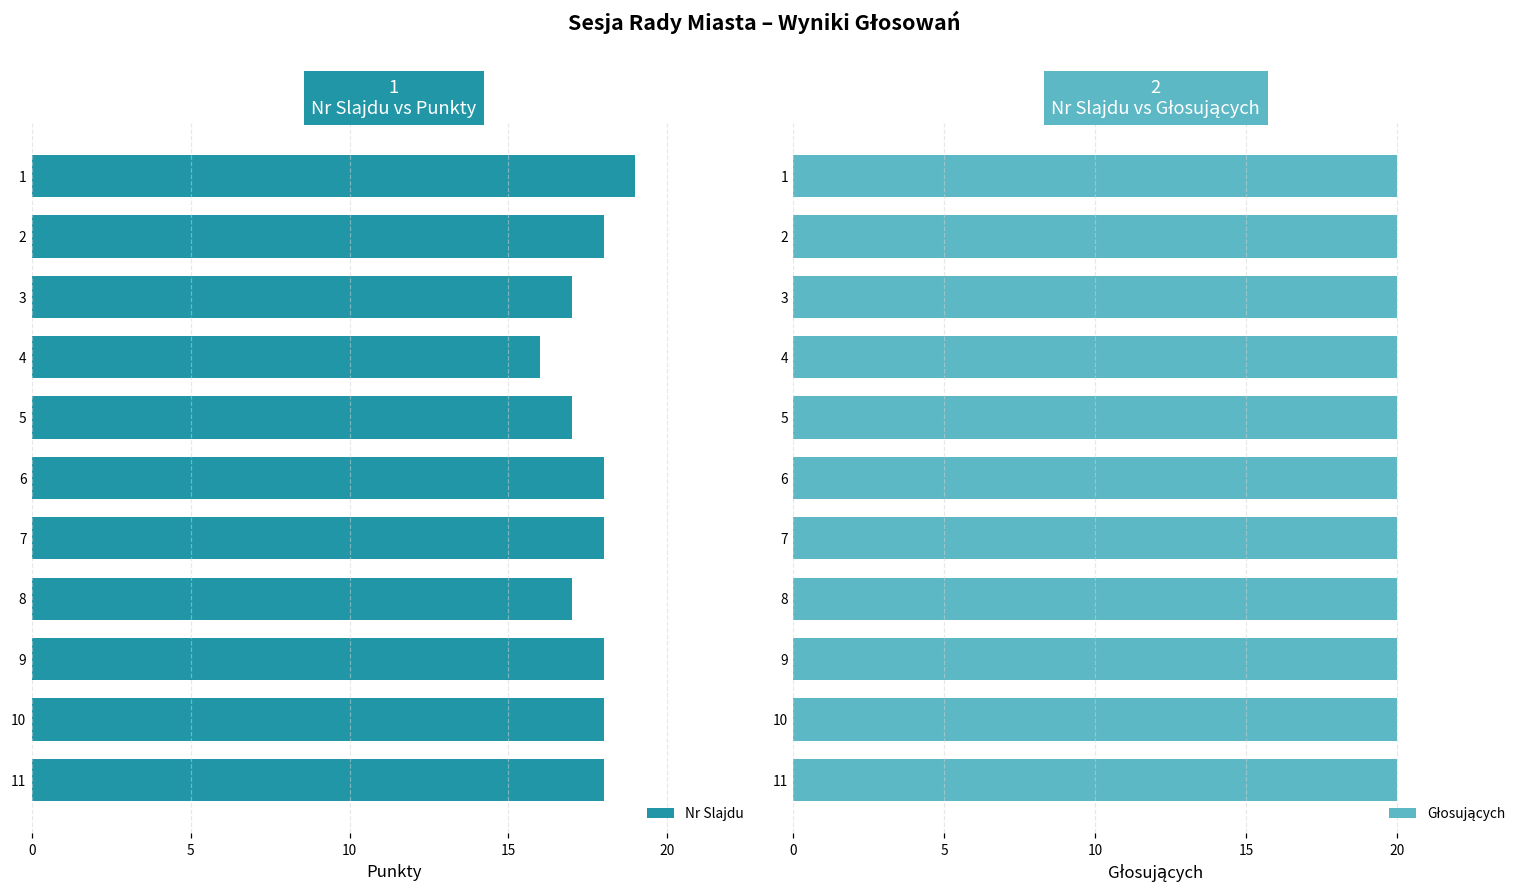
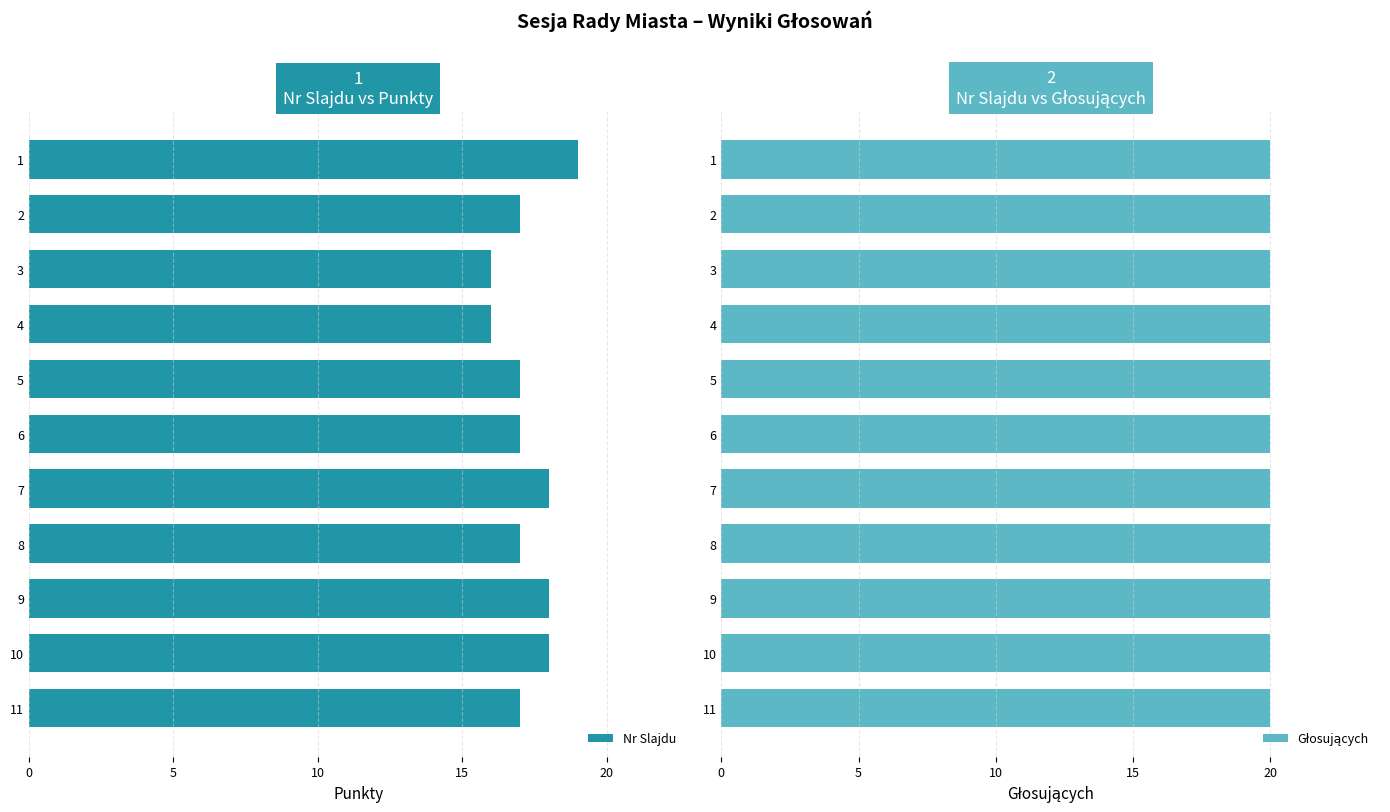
1 Nr Slajdu vs Punkty, 2: 18 -> 17
1 Nr Slajdu vs Punkty, 3: 17 -> 16
1 Nr Slajdu vs Punkty, 6: 18 -> 17
1 Nr Slajdu vs Punkty, 11: 18 -> 17
